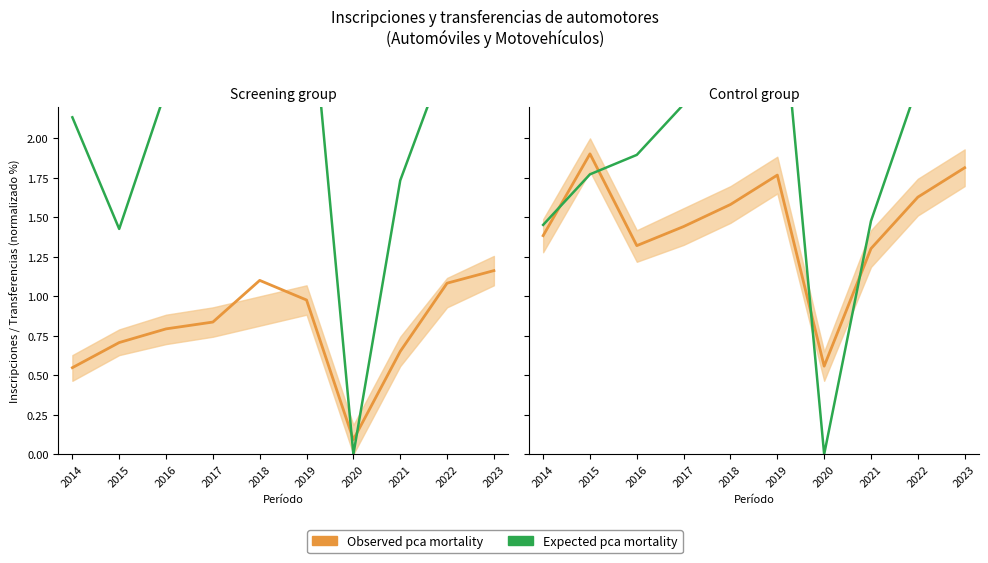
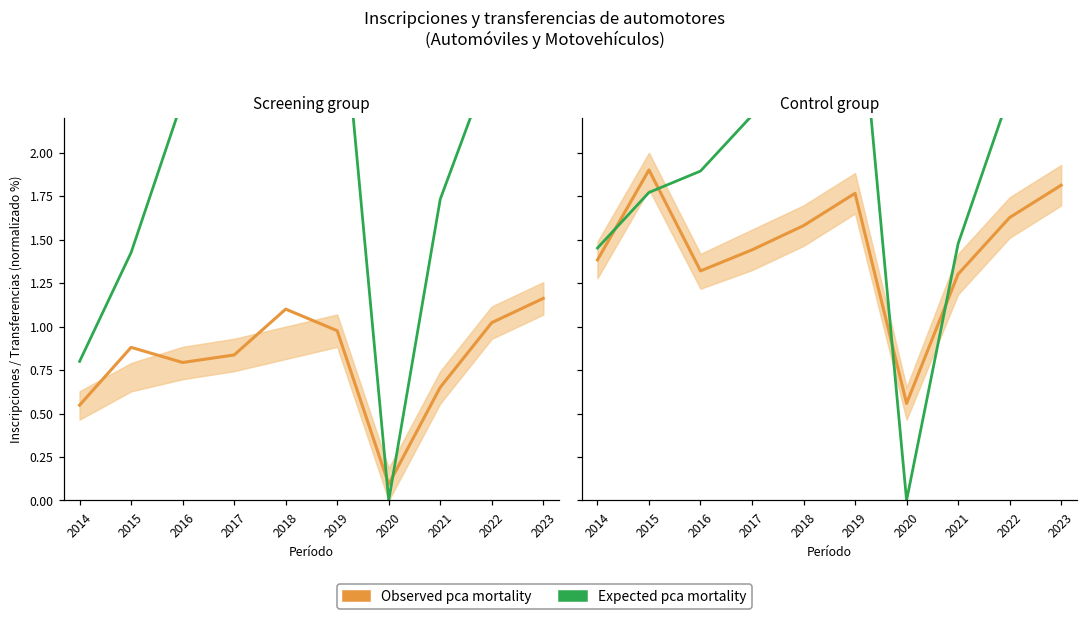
Screening group, Expected pca mortality, 2014: 2.13 -> 0.80
Screening group, Observed pca mortality, 2015: 0.71 -> 0.88
Screening group, Observed pca mortality, 2022: 1.08 -> 1.02
